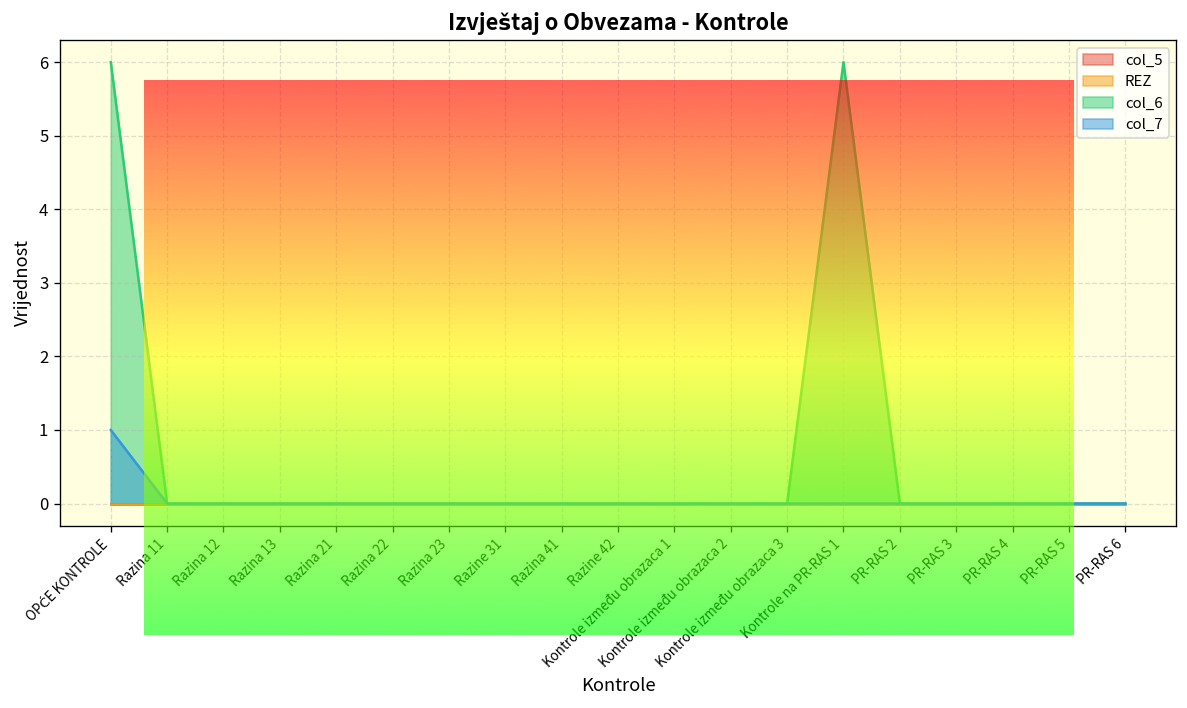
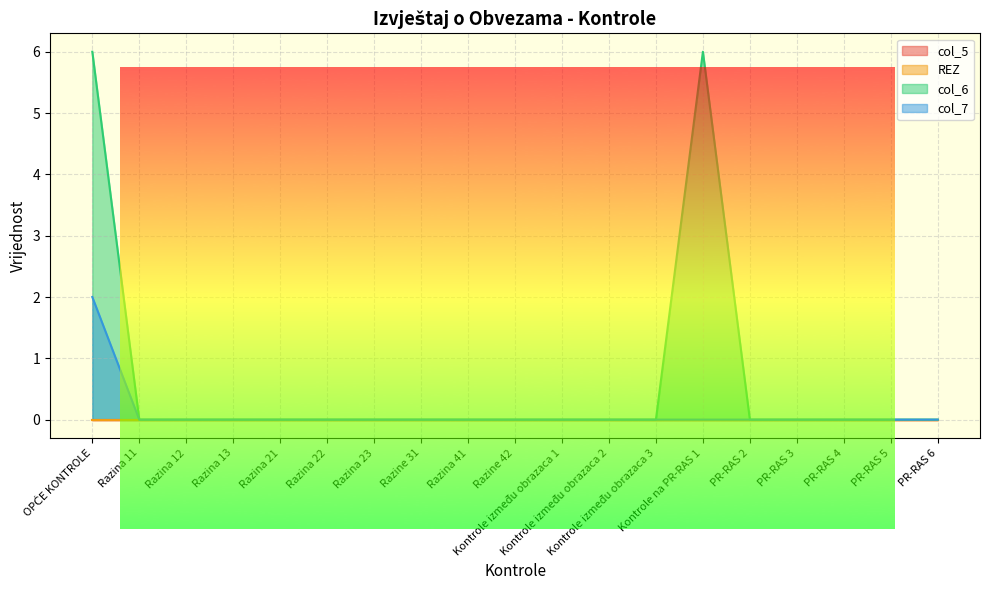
col_7, OPĆE KONTROLE: 1 -> 2
